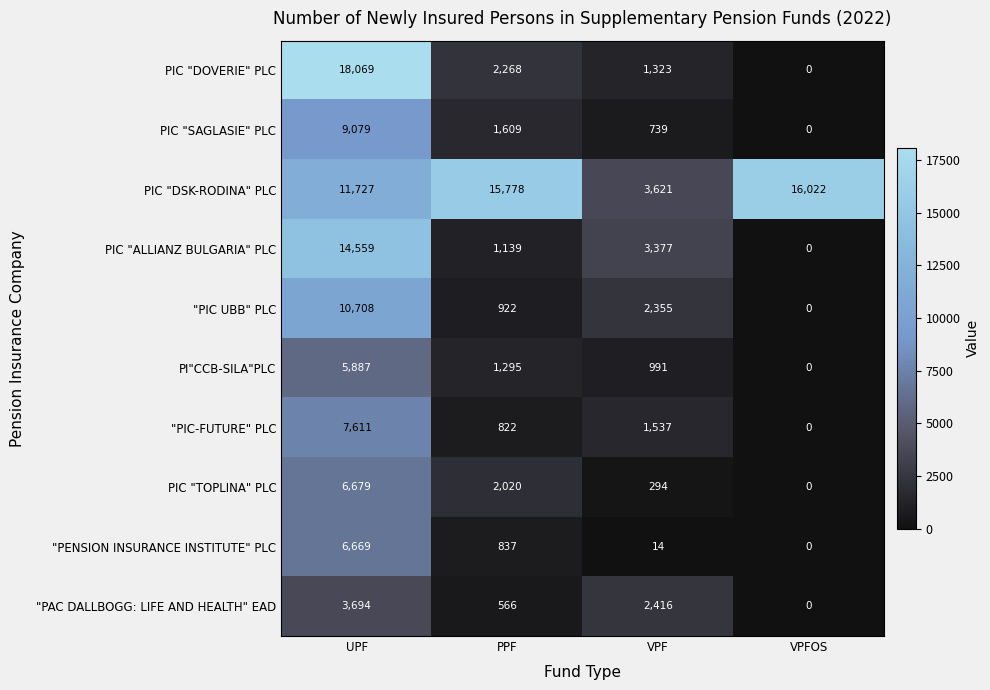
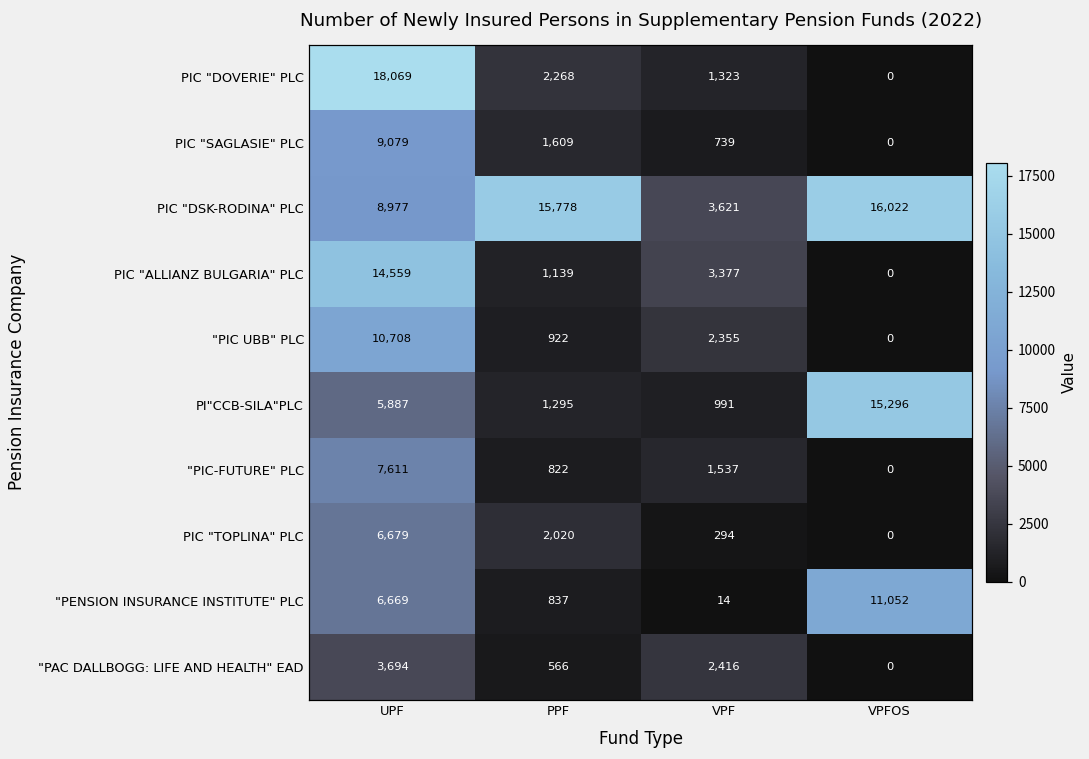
PIC "DSK-RODINA" PLC, UPF: 11,727 -> 8,977
PI"CCB-SILA"PLC, VPFOS: 0 -> 15,296
"PENSION INSURANCE INSTITUTE" PLC, VPFOS: 0 -> 11,052
